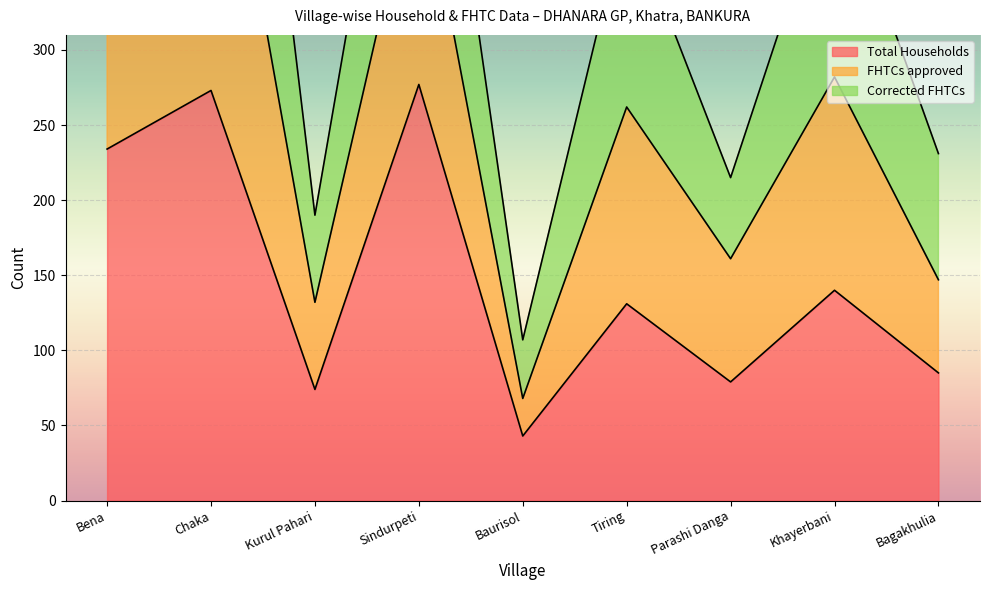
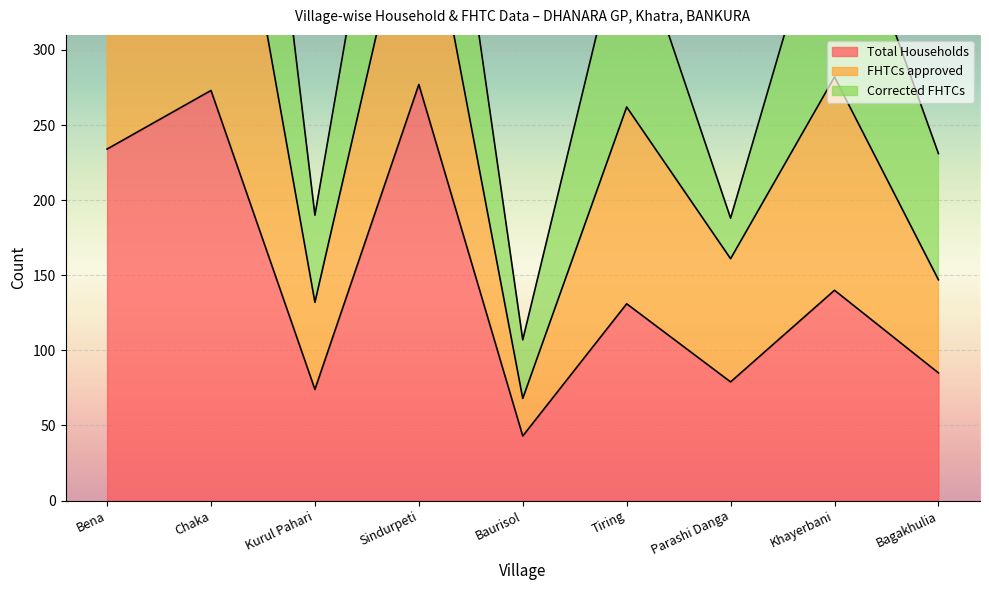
Corrected FHTCs, Parashi Danga: 54 -> 27
